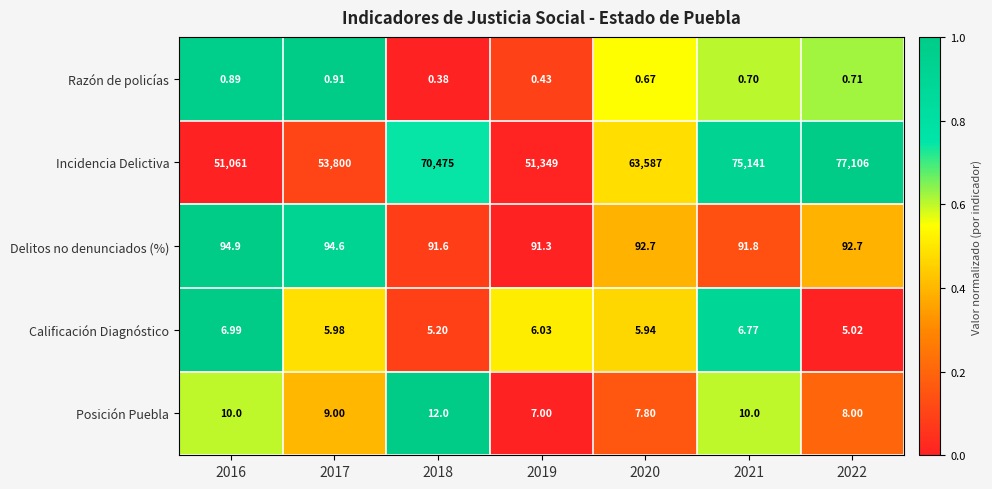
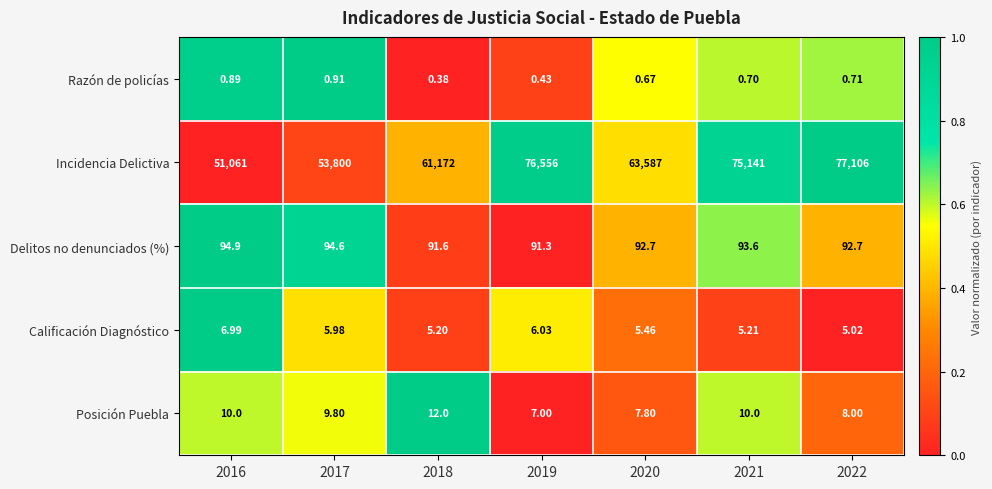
Incidencia Delictiva, 2018: 70,475 -> 61,172
Incidencia Delictiva, 2019: 51,349 -> 76,556
Delitos no denunciados (%), 2021: 91.8 -> 93.6
Calificación Diagnóstico, 2020: 5.94 -> 5.46
Calificación Diagnóstico, 2021: 6.77 -> 5.21
Posición Puebla, 2017: 9.00 -> 9.80
